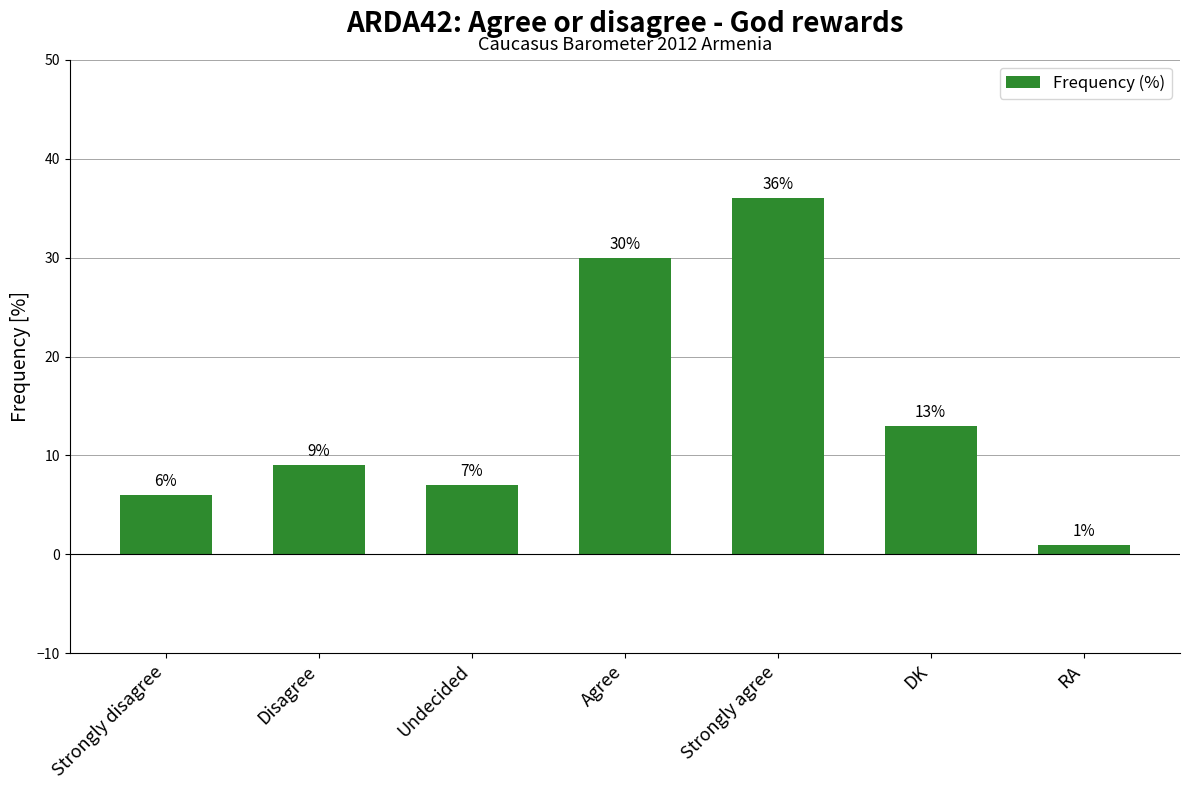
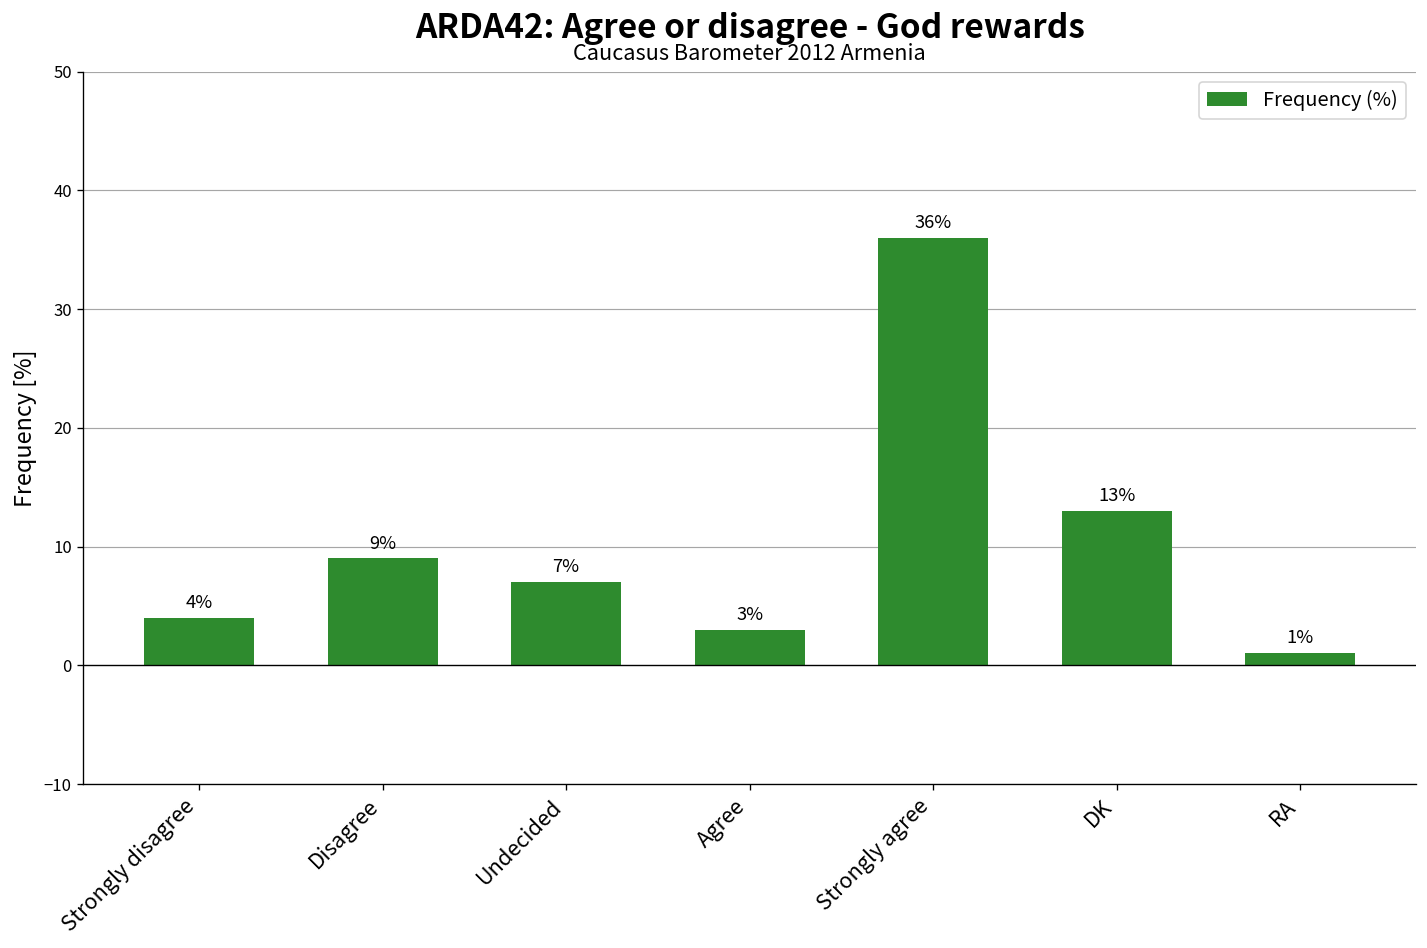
Strongly disagree: 6% -> 4%
Agree: 30% -> 3%
